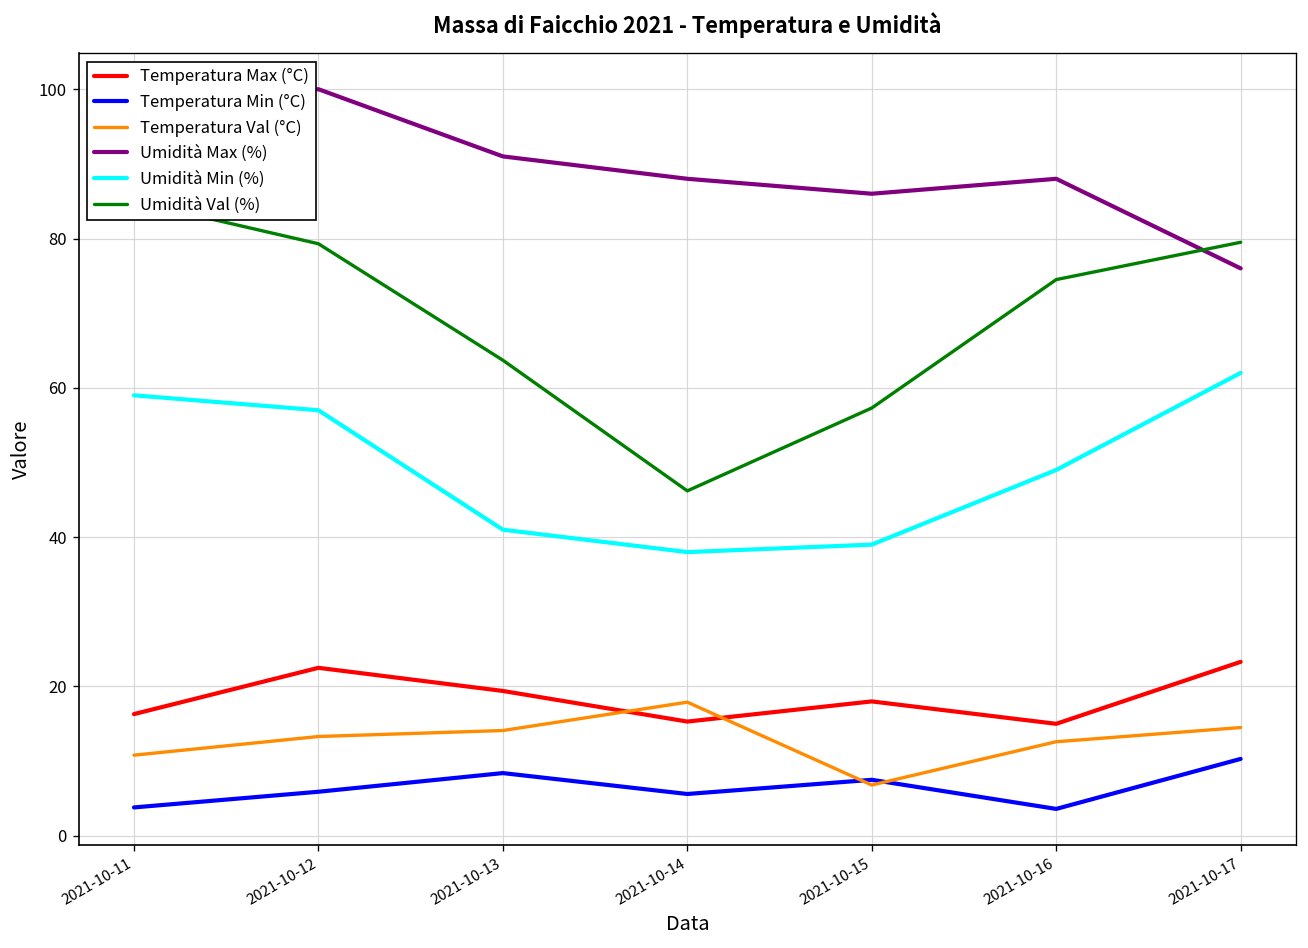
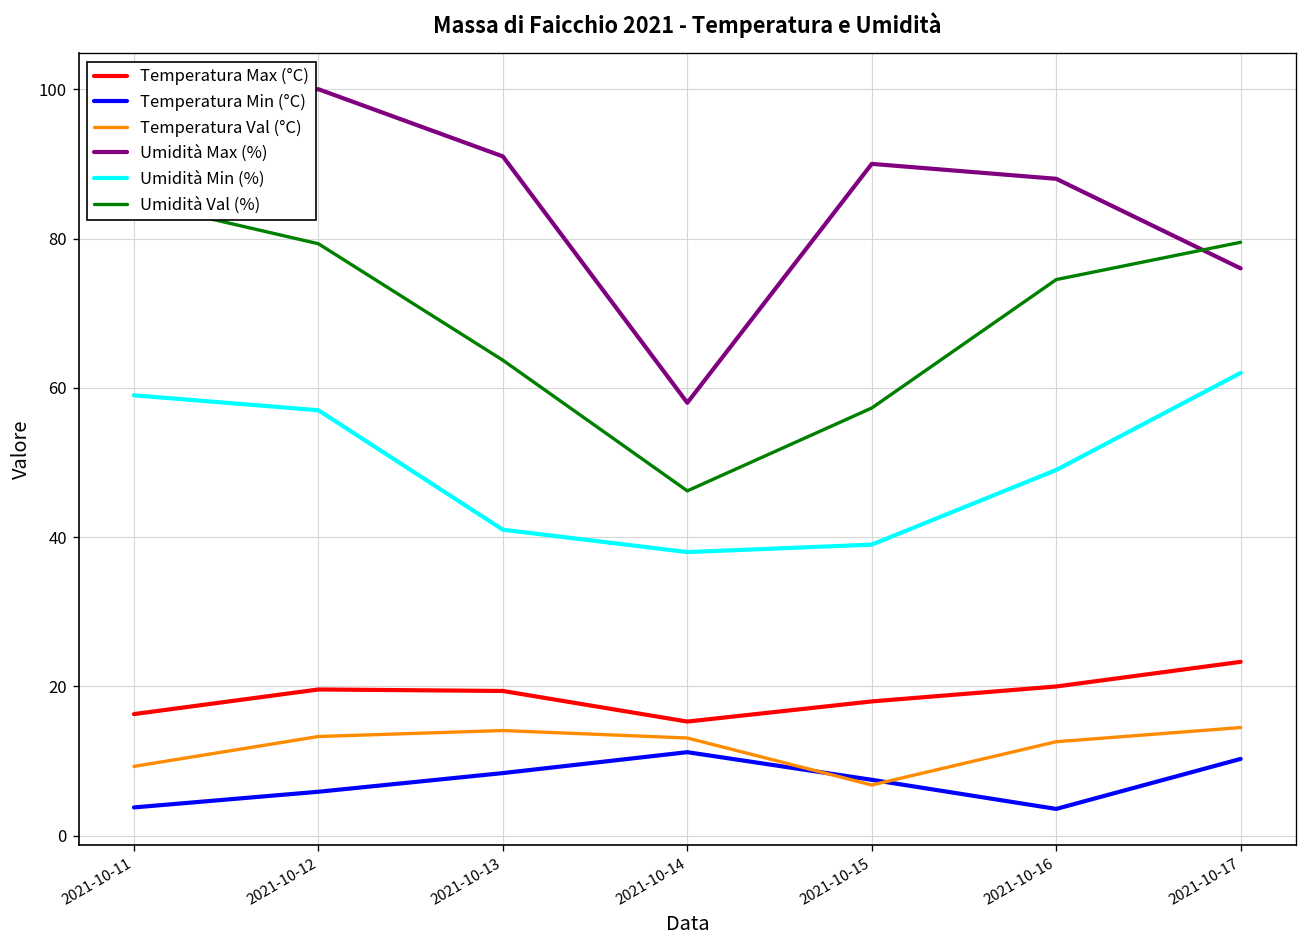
Temperatura Val (°C), 2021-10-11: 11 -> 9
Temperatura Max (°C), 2021-10-12: 23 -> 20
Temperatura Min (°C), 2021-10-14: 6 -> 11
Temperatura Val (°C), 2021-10-14: 18 -> 13
Umidità Max (%), 2021-10-14: 88 -> 58
Umidità Max (%), 2021-10-15: 86 -> 90
Temperatura Max (°C), 2021-10-16: 15 -> 20
